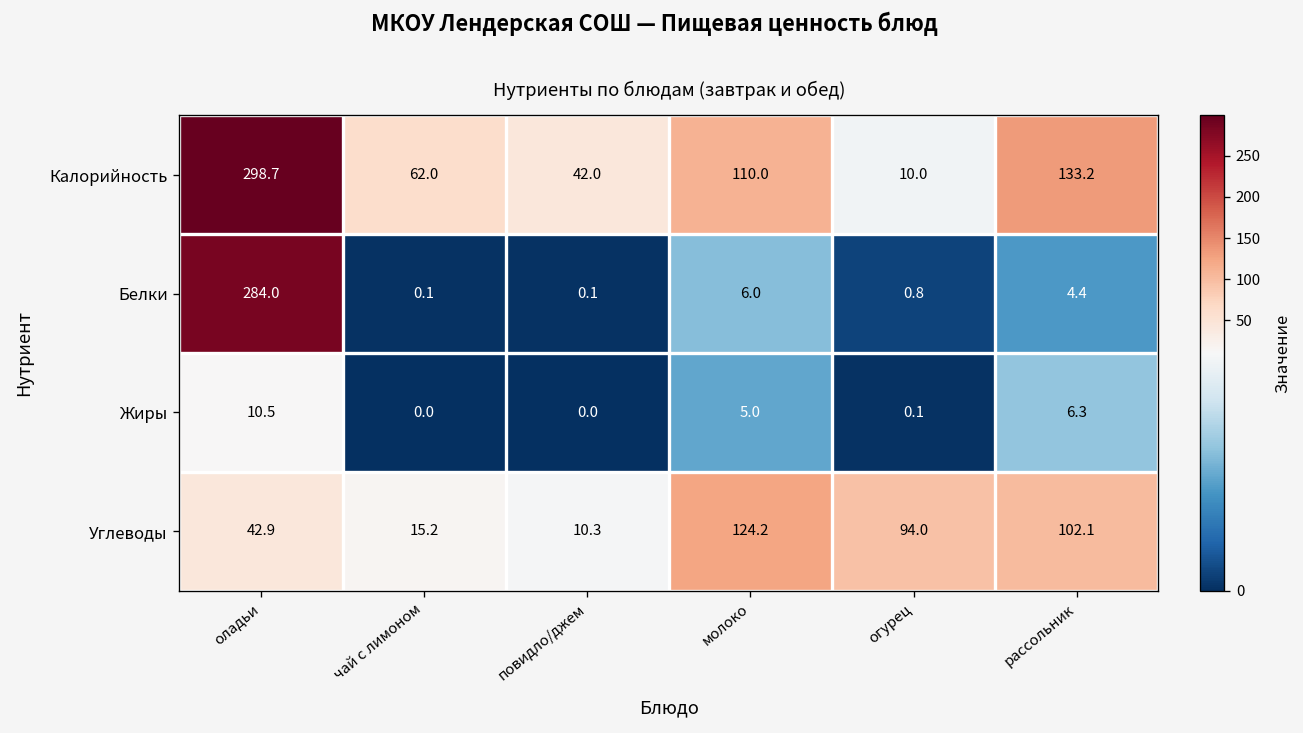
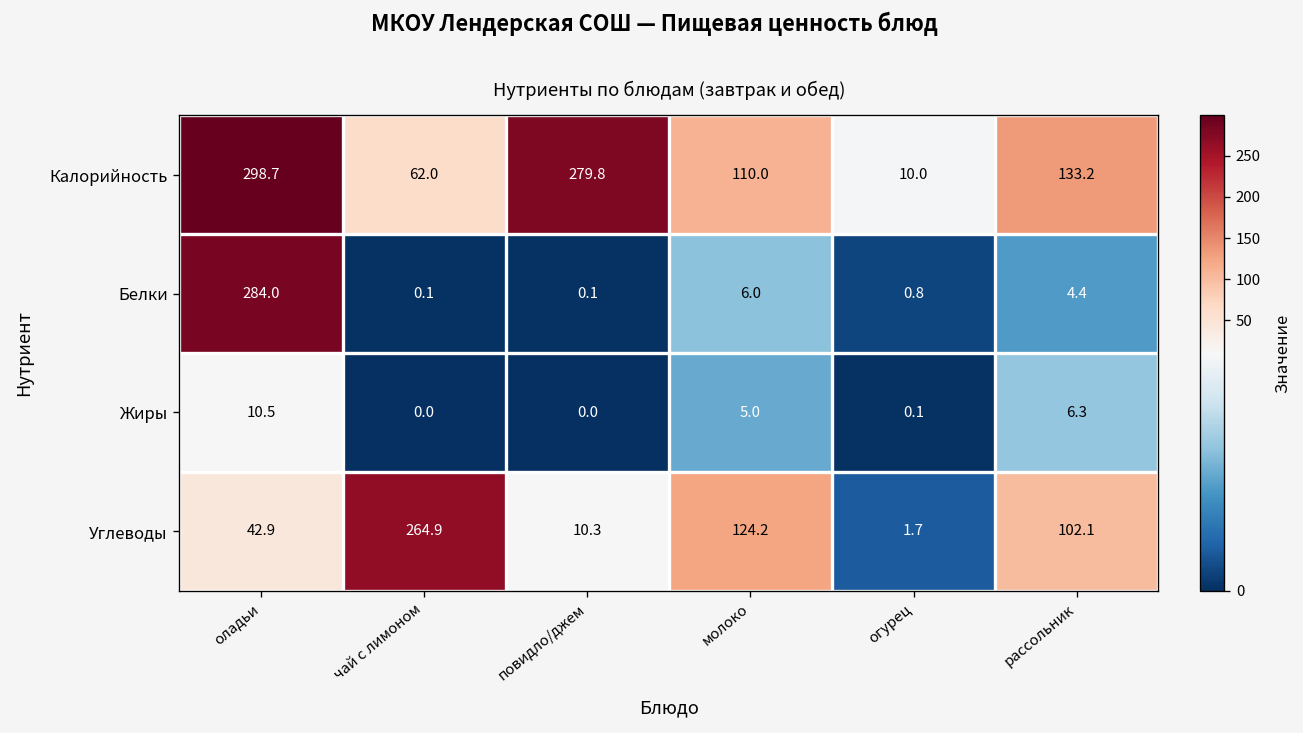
Калорийность, повидло/джем: 42.0 -> 279.8
Углеводы, чай с лимоном: 15.2 -> 264.9
Углеводы, огурец: 94.0 -> 1.7
